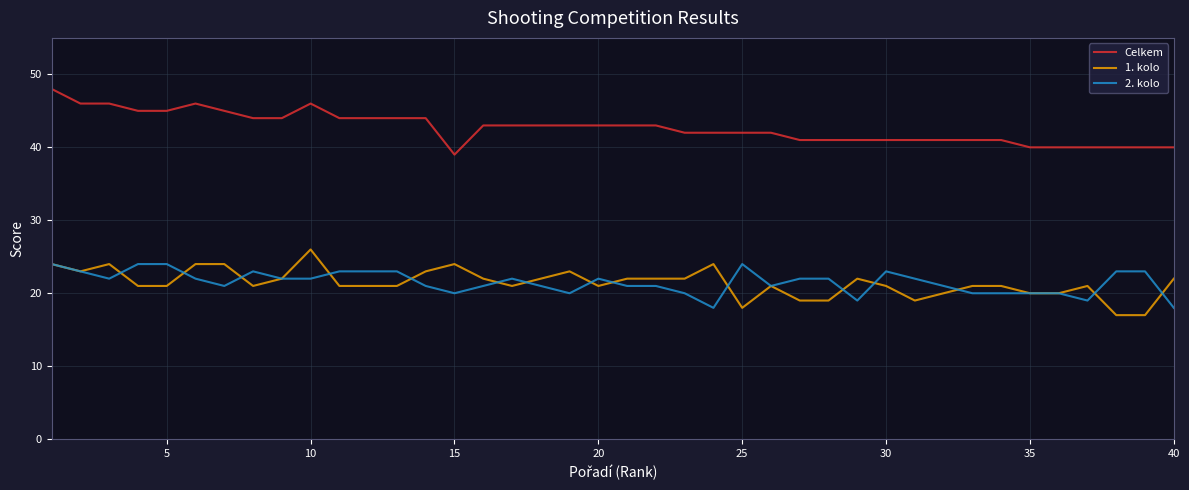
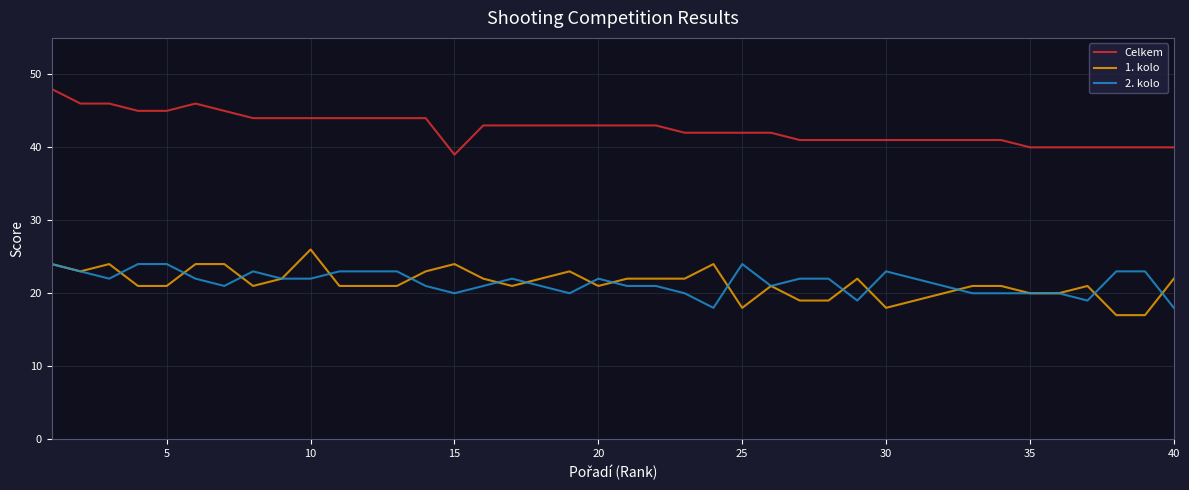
Celkem, 10: 46 -> 44
1. kolo, 30: 21 -> 18
